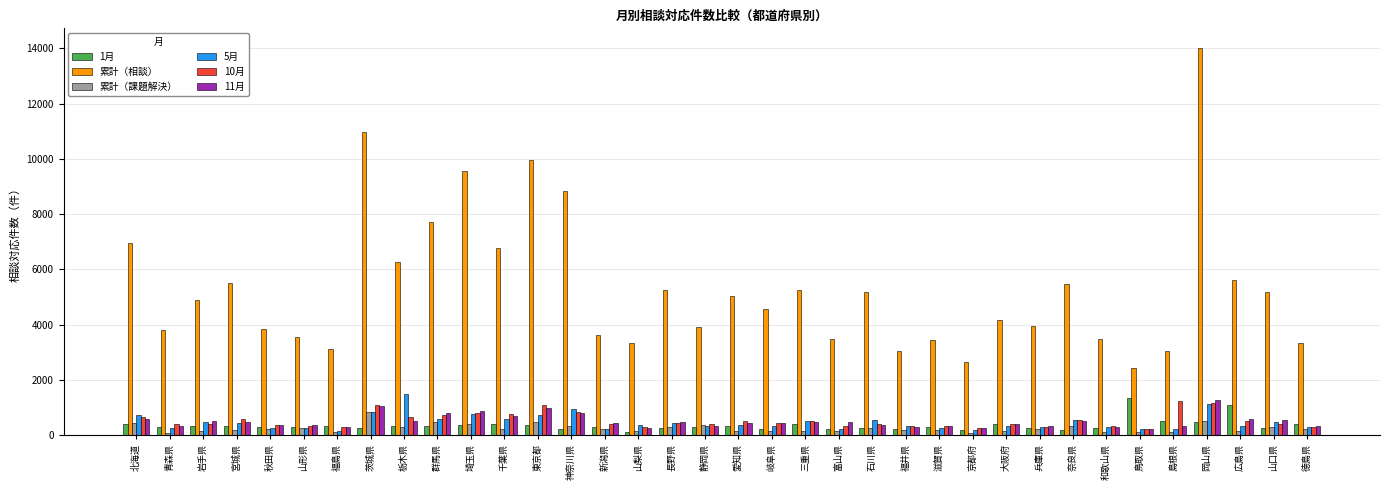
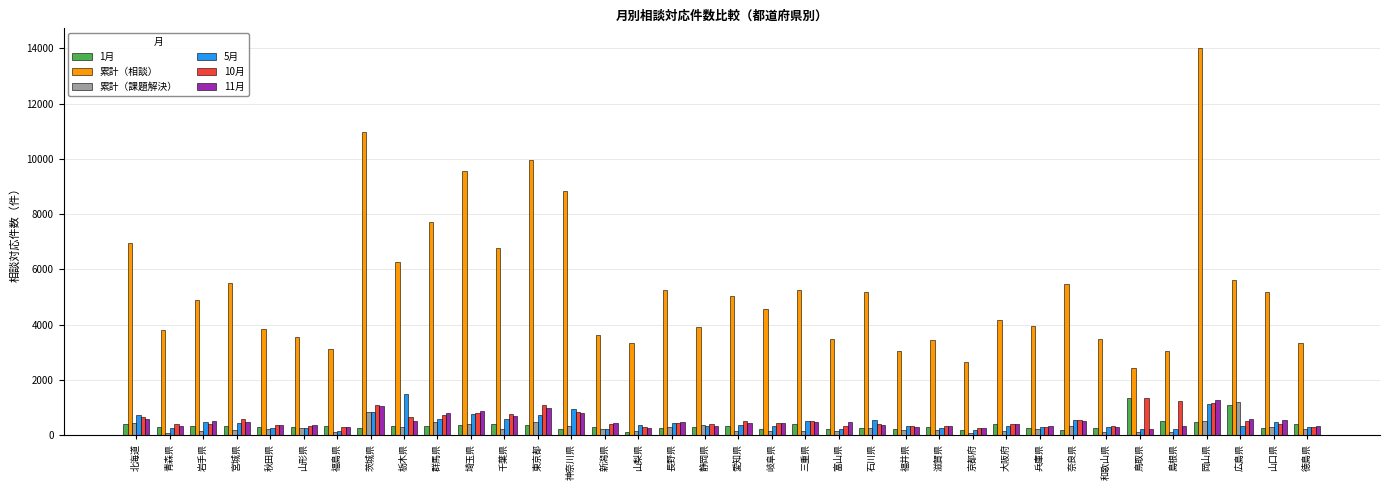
10月, 鳥取県: 200 -> 1300
累計（課題解決）, 広島県: 100 -> 1200
